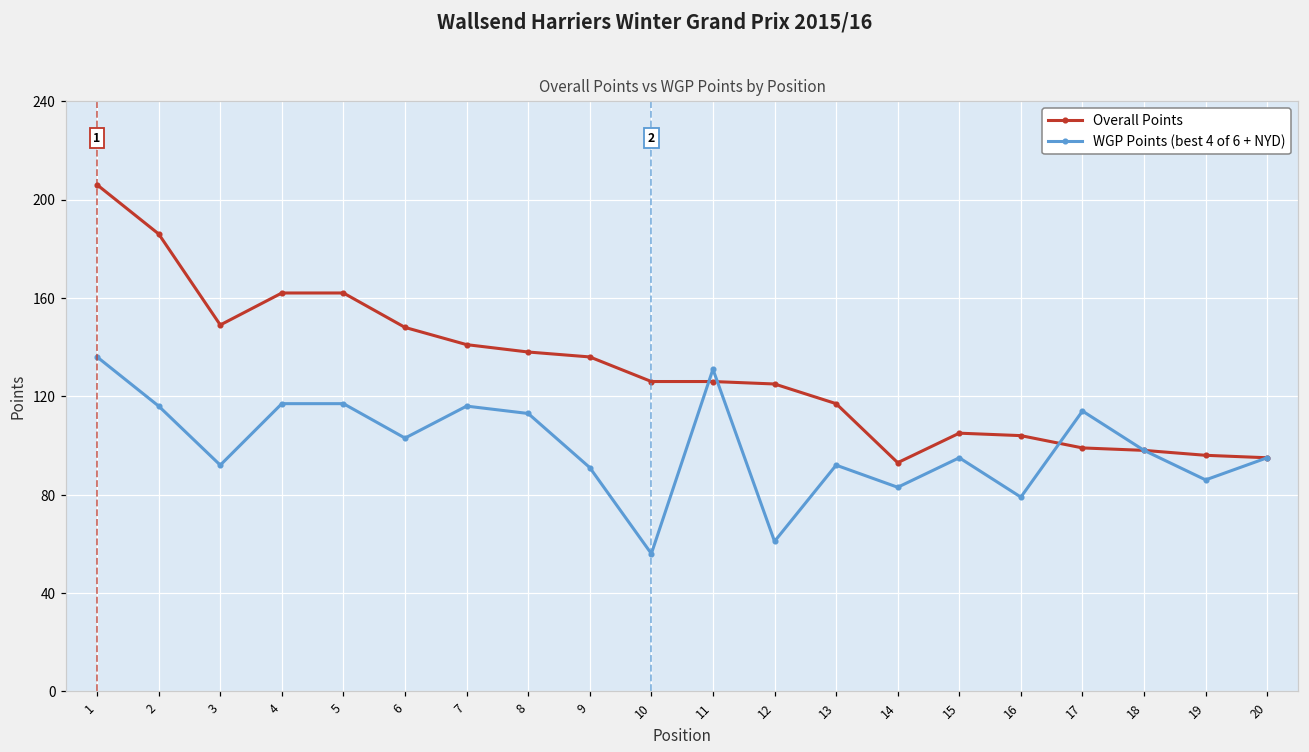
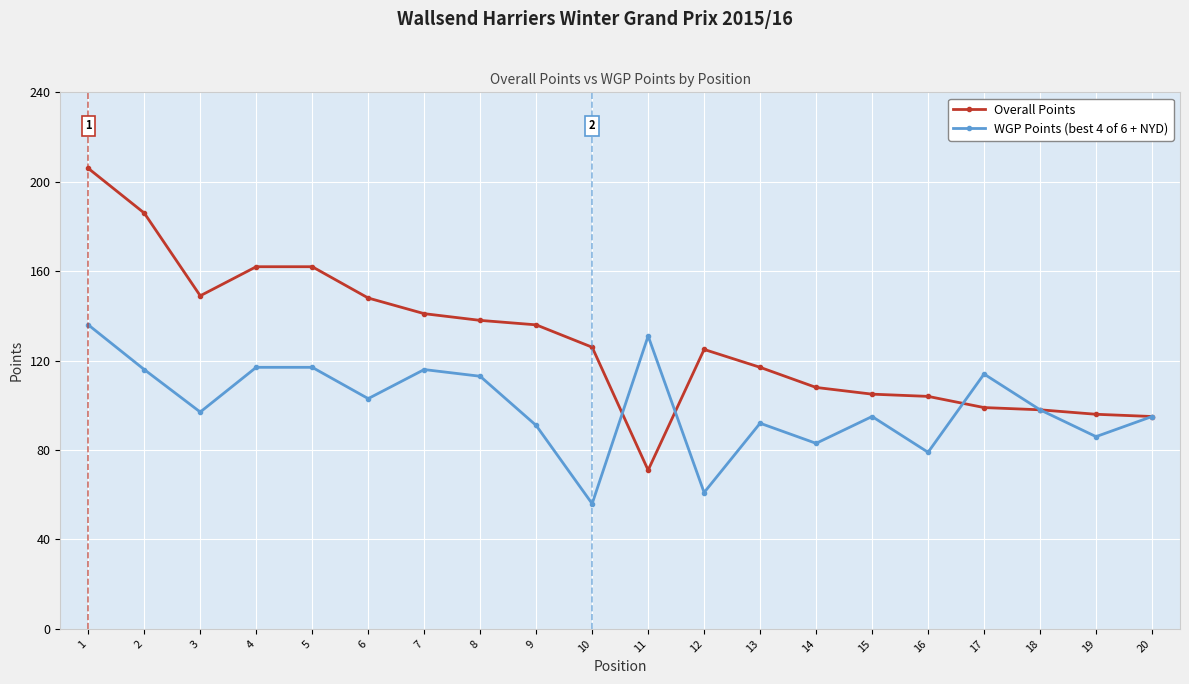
WGP Points (best 4 of 6 + NYD), 3: 92 -> 97
Overall Points, 11: 126 -> 71
Overall Points, 14: 93 -> 108
